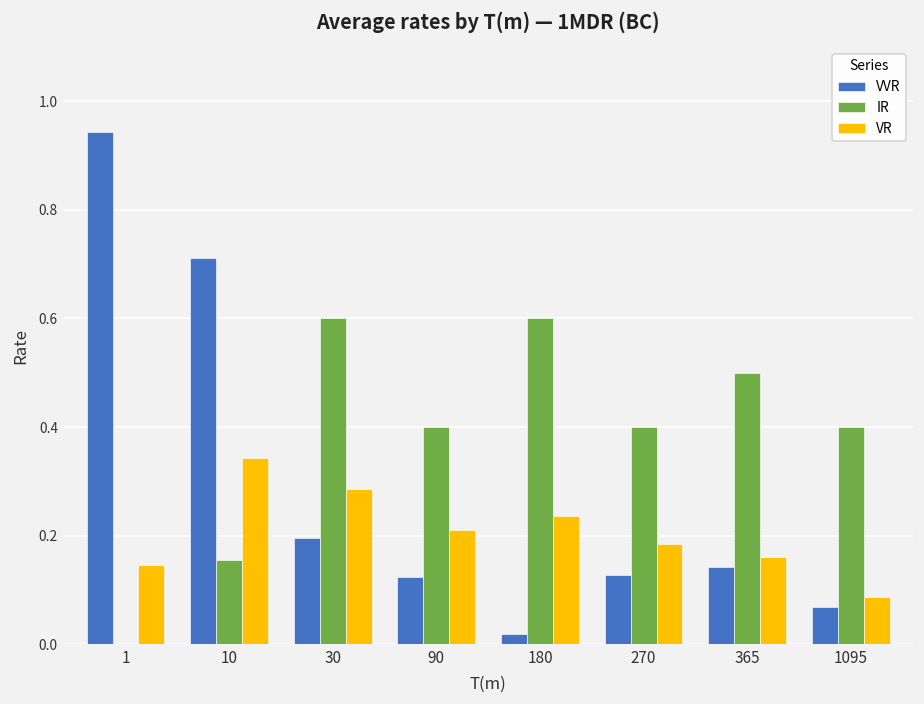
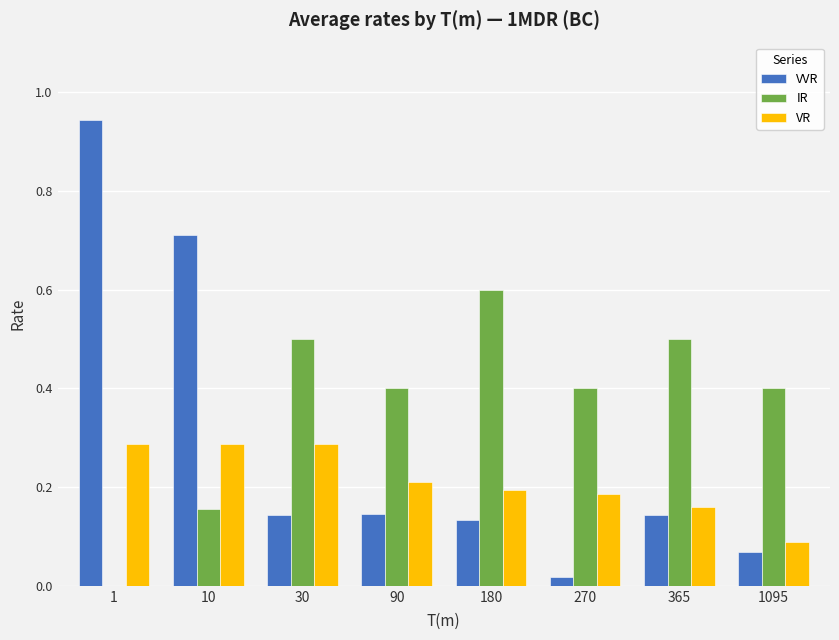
VR, 1: 0.15 -> 0.29
VR, 10: 0.34 -> 0.29
VVR, 30: 0.20 -> 0.14
IR, 30: 0.6 -> 0.5
VVR, 90: 0.12 -> 0.14
VVR, 180: 0.02 -> 0.13
VR, 180: 0.24 -> 0.19
VVR, 270: 0.13 -> 0.02
